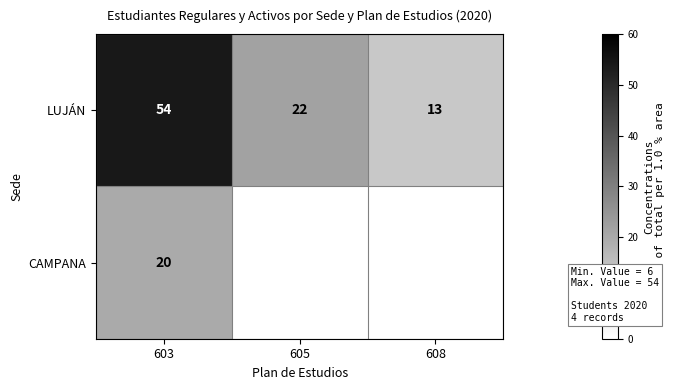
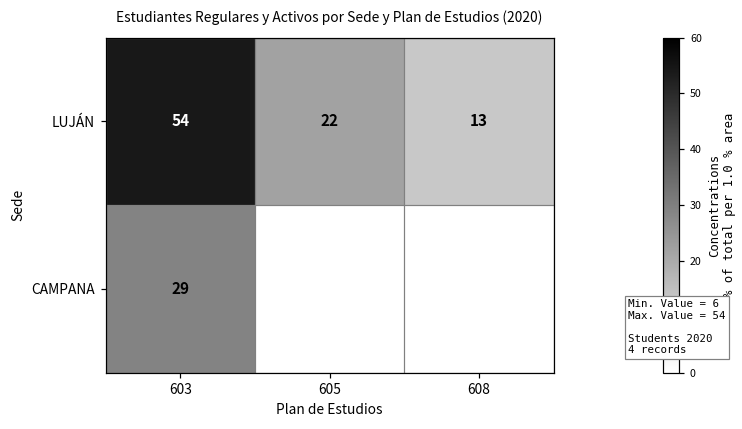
CAMPANA, 603: 20 -> 29
